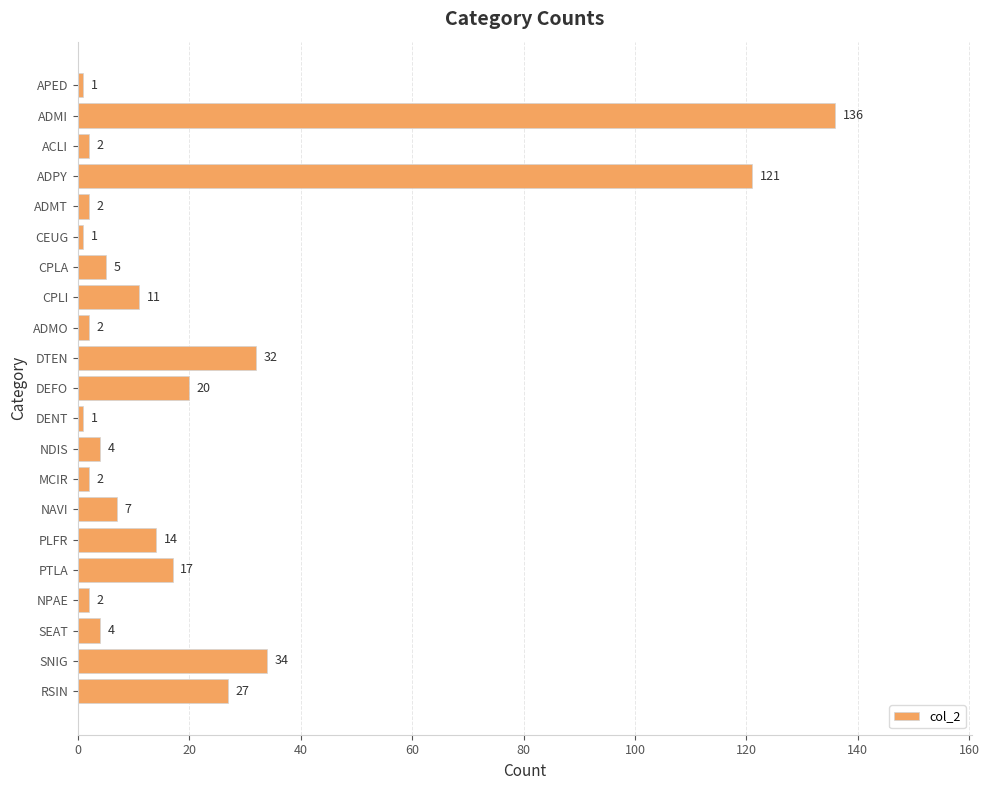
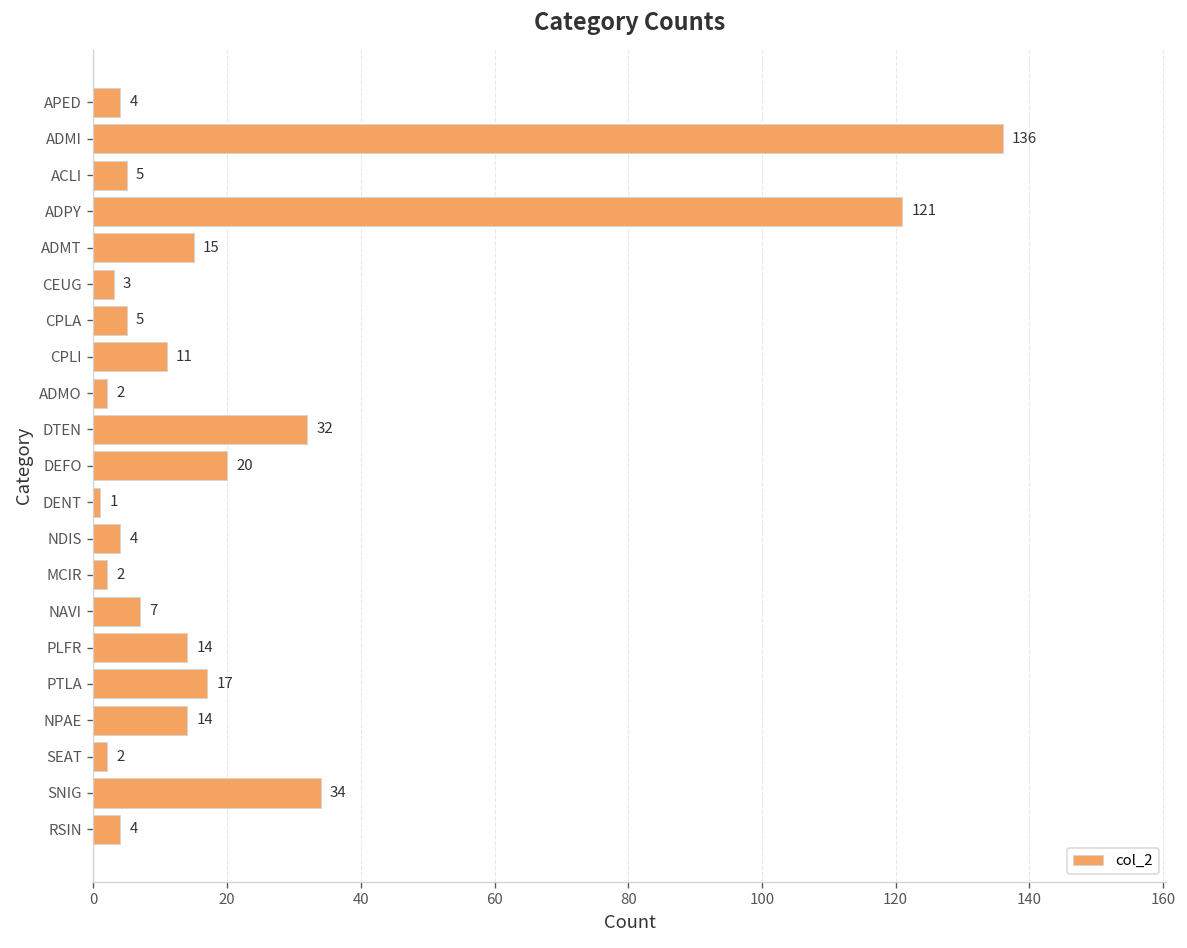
APED: 1 -> 4
ACLI: 2 -> 5
ADMT: 2 -> 15
CEUG: 1 -> 3
NPAE: 2 -> 14
SEAT: 4 -> 2
RSIN: 27 -> 4
